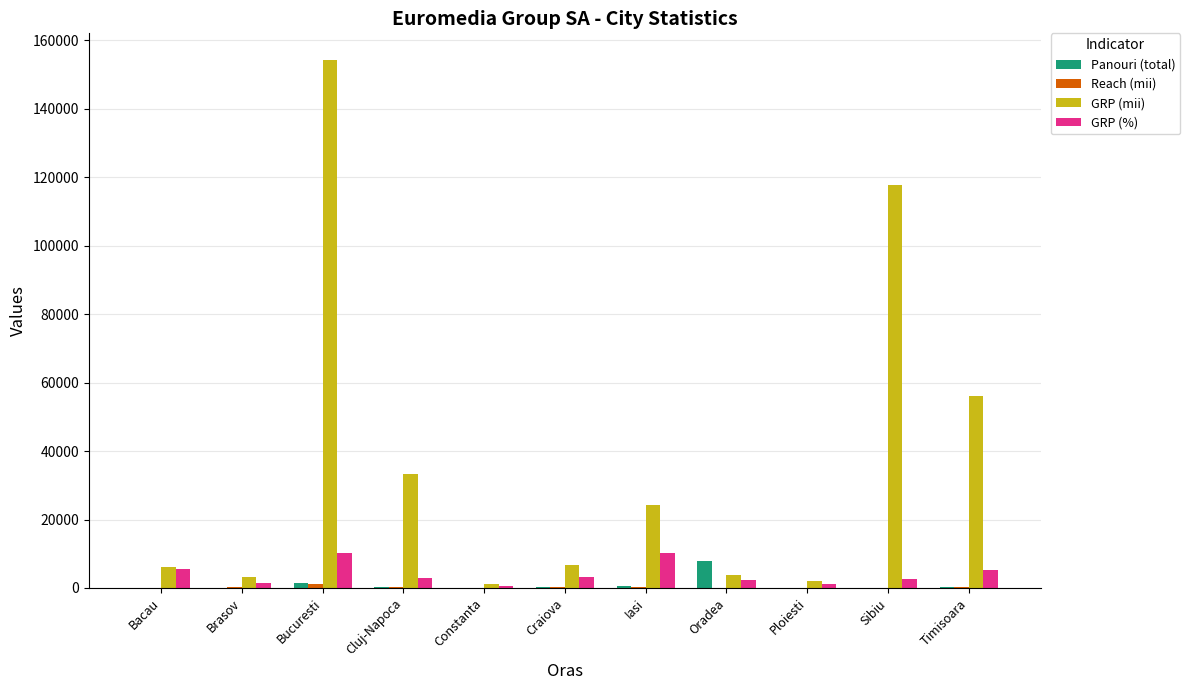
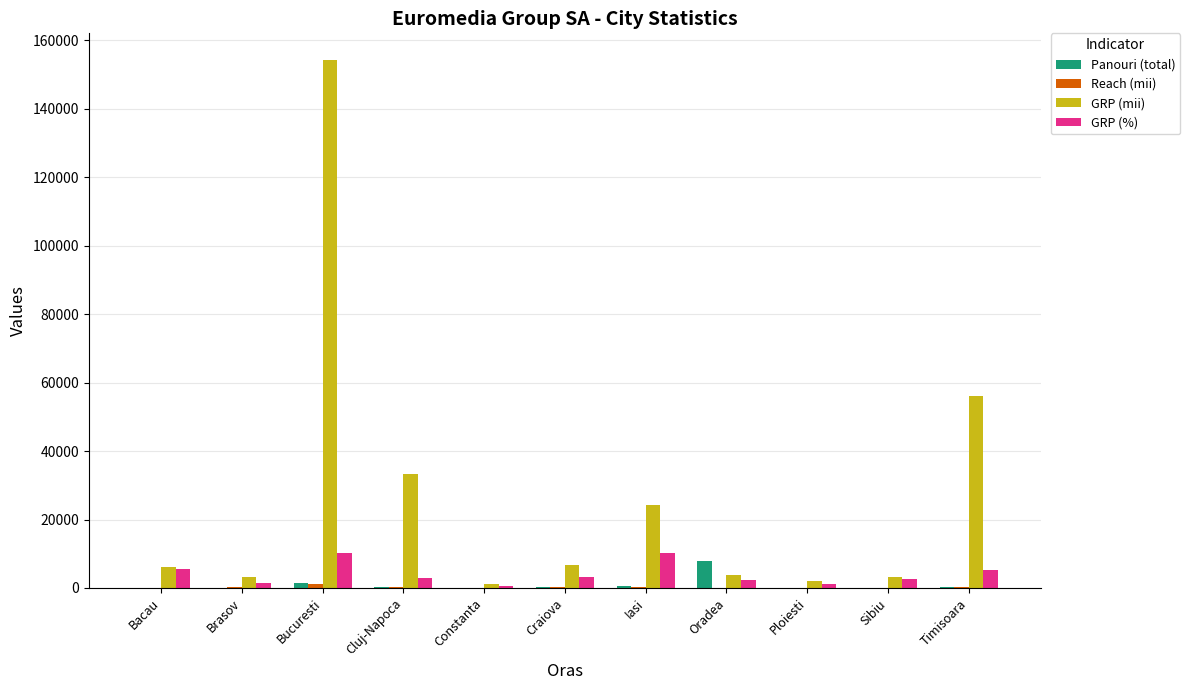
GRP (mii), Sibiu: 118000 -> 3000
